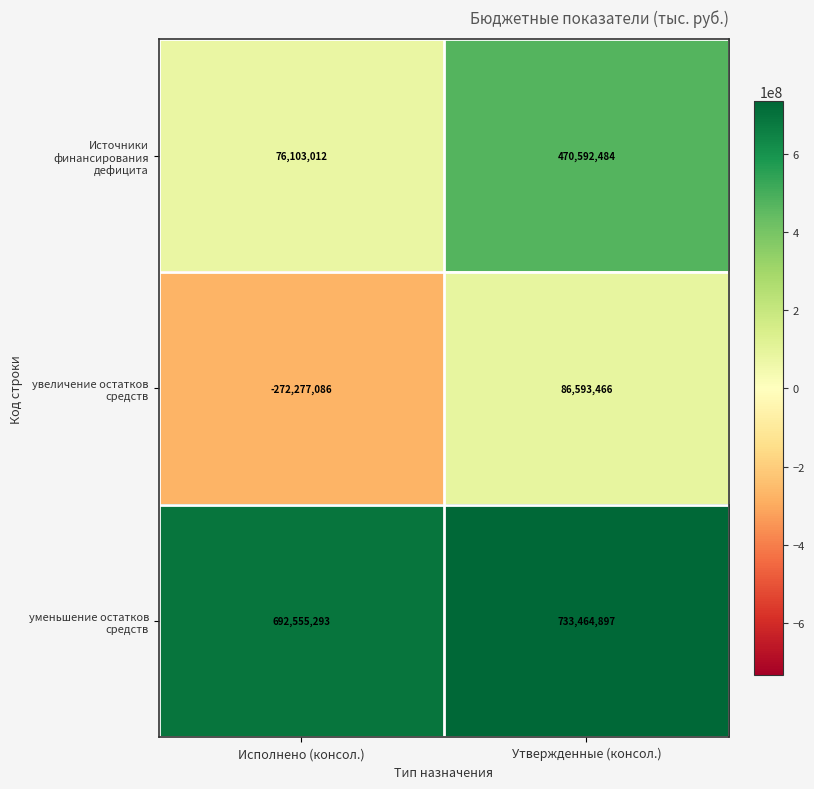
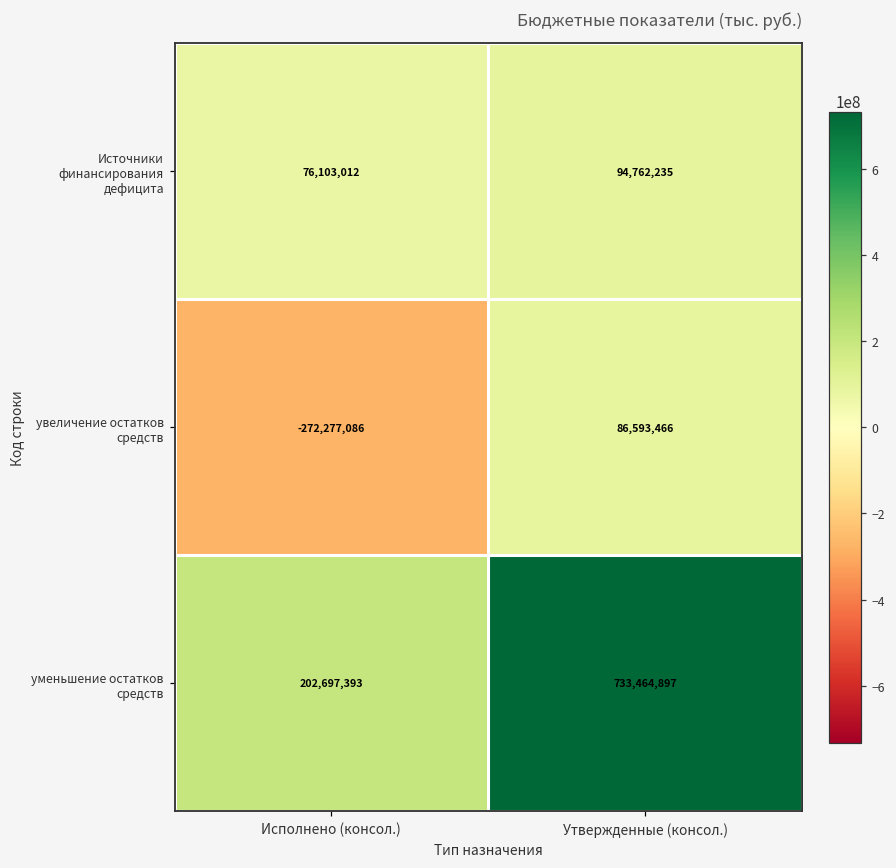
Источники финансирования дефицита, Утвержденные (консол.): 470,592,484 -> 94,762,235
уменьшение остатков средств, Исполнено (консол.): 692,555,293 -> 202,697,393
